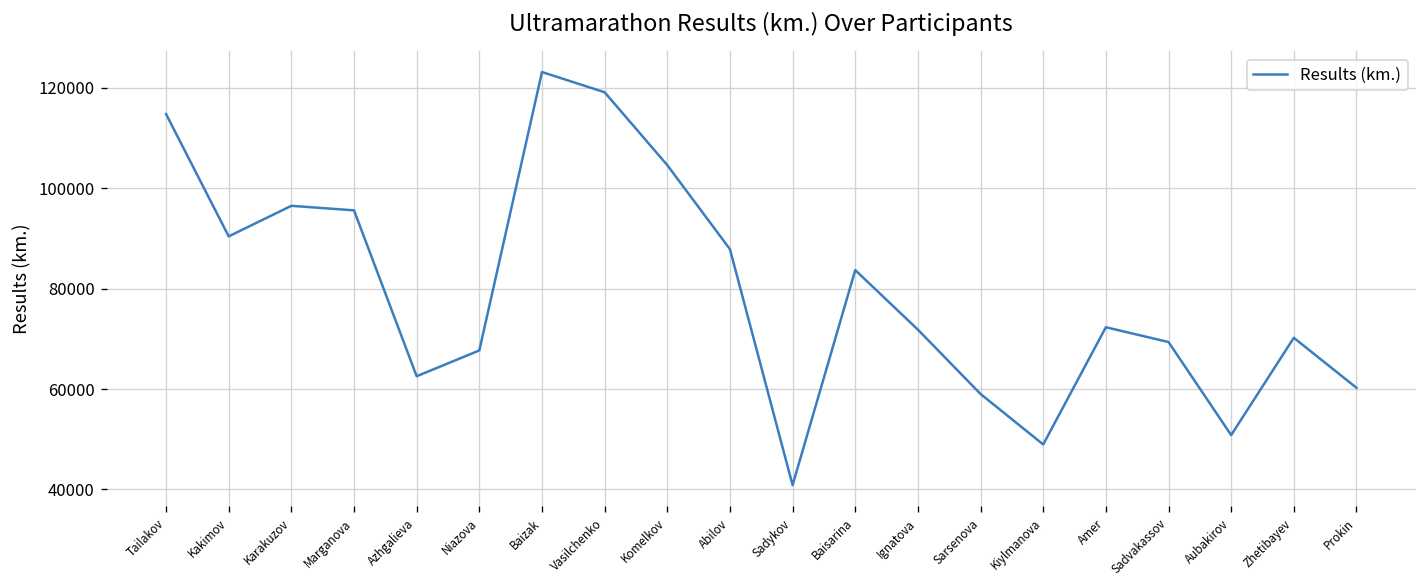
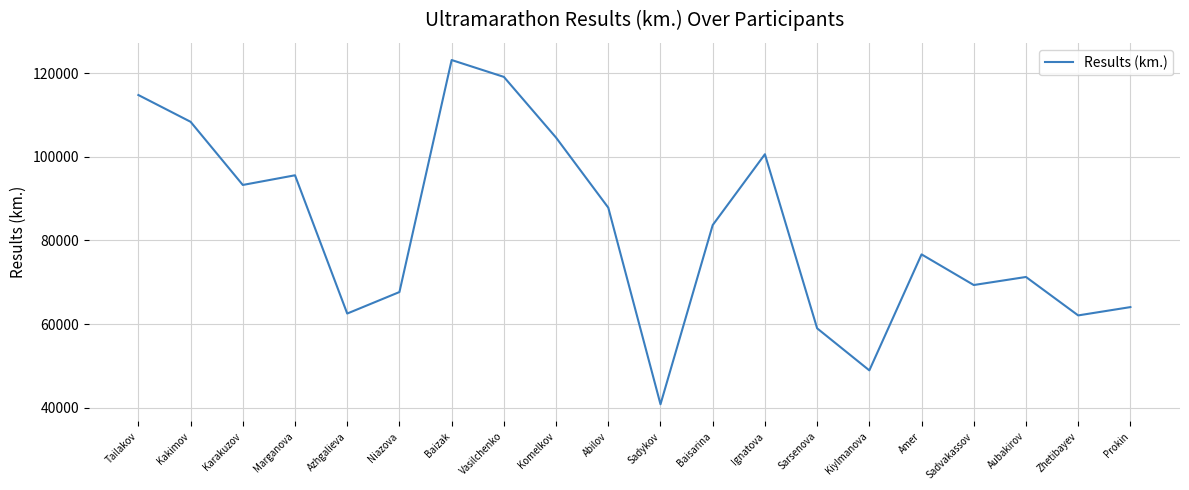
Kakimov: 90000 -> 108000
Karakuzov: 96000 -> 93000
Ignatova: 72000 -> 101000
Amer: 72000 -> 77000
Aubakirov: 51000 -> 71000
Zhetibayev: 70000 -> 62000
Prokin: 60000 -> 64000
